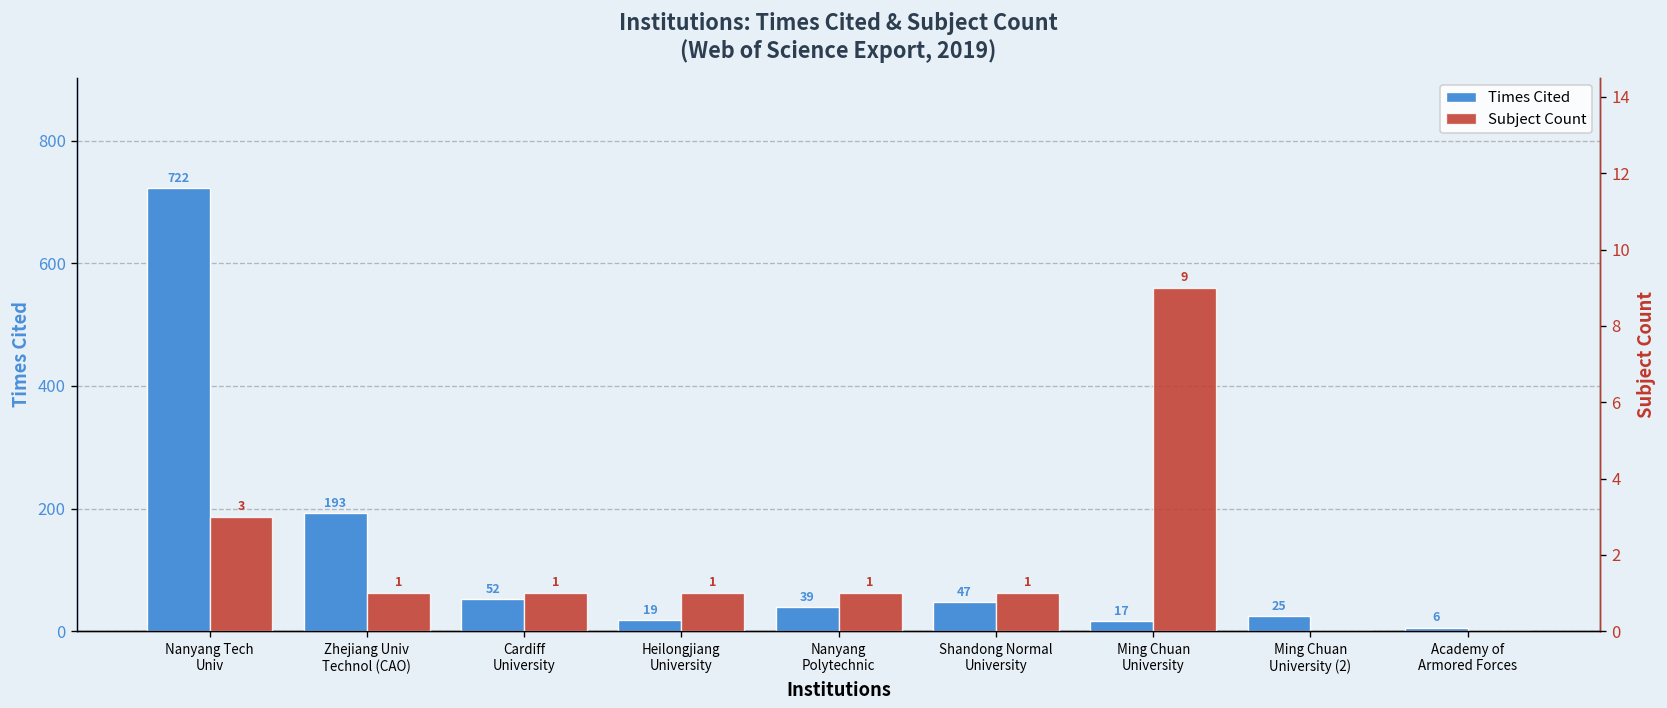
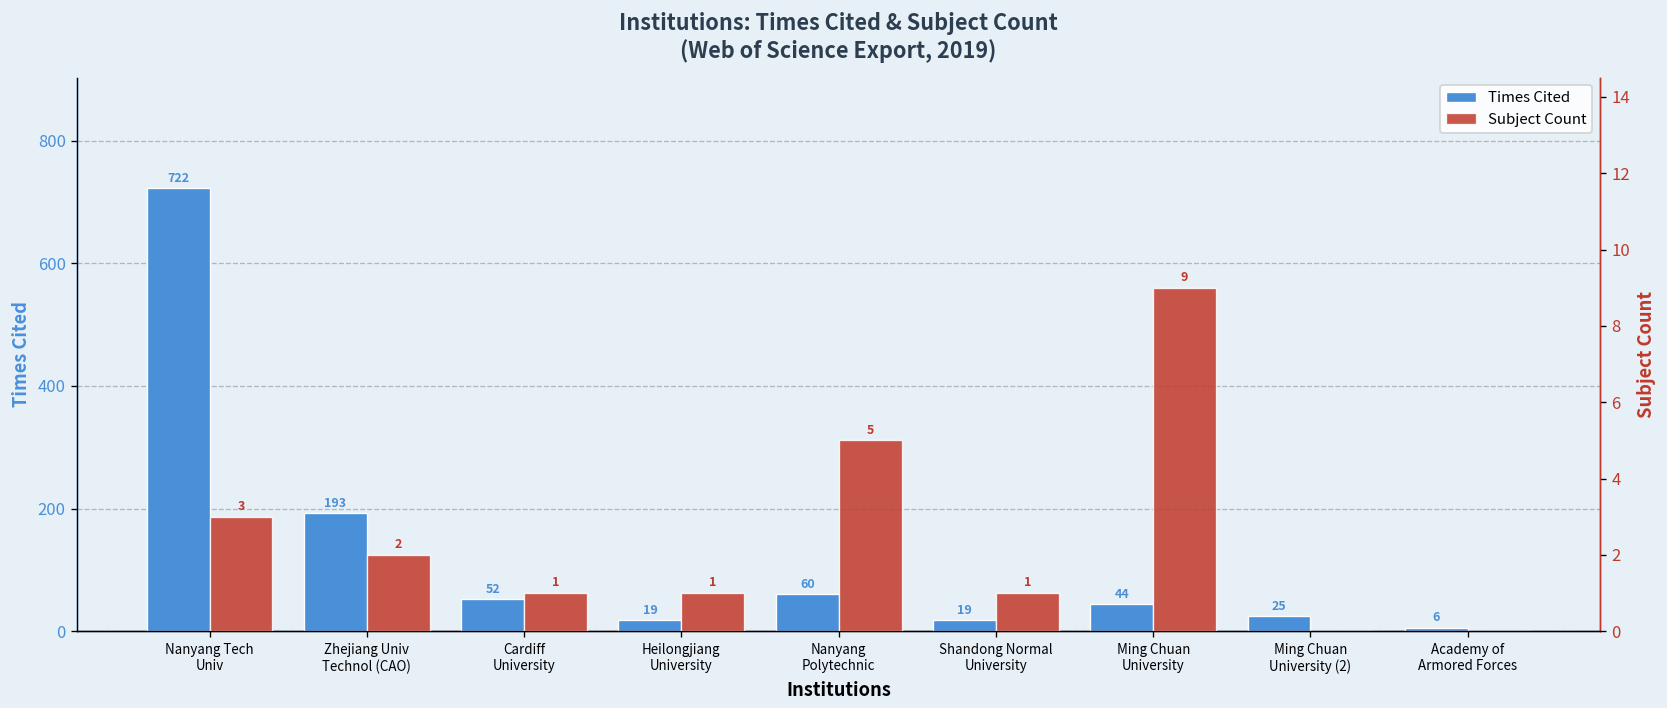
Times Cited, Nanyang Polytechnic: 39 -> 60
Times Cited, Shandong Normal University: 47 -> 19
Times Cited, Ming Chuan University: 17 -> 44
Subject Count, Zhejiang Univ Technol (CAO): 1 -> 2
Subject Count, Nanyang Polytechnic: 1 -> 5
